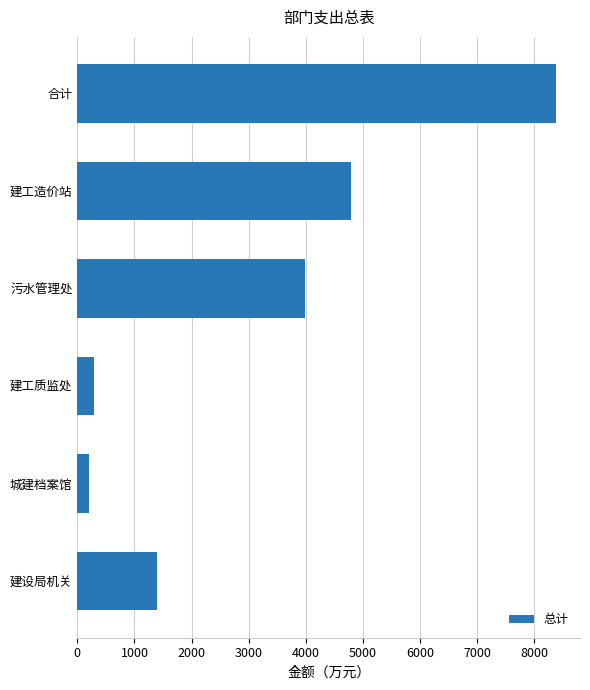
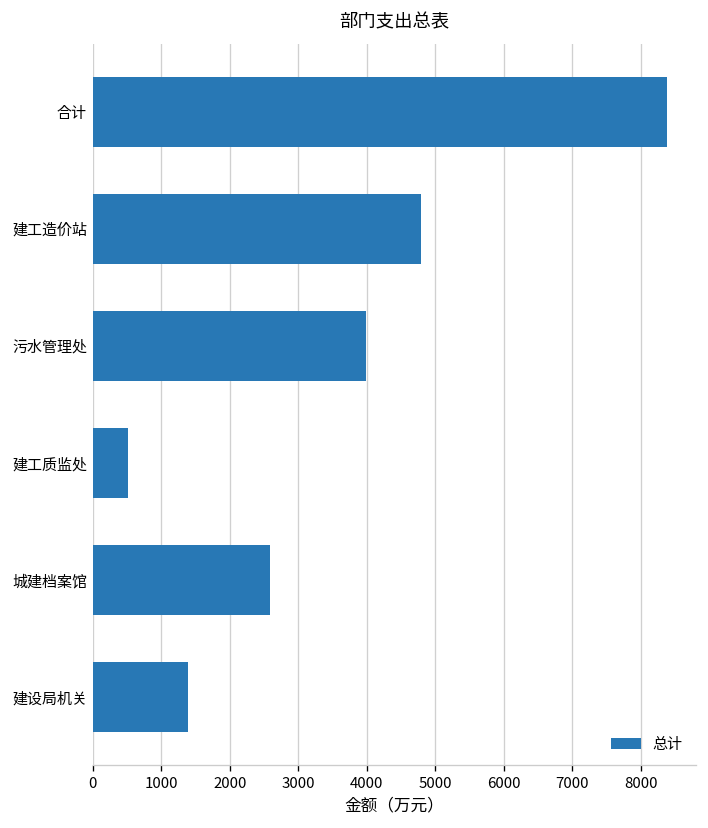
建工质监处: 300 -> 500
城建档案馆: 200 -> 2600
